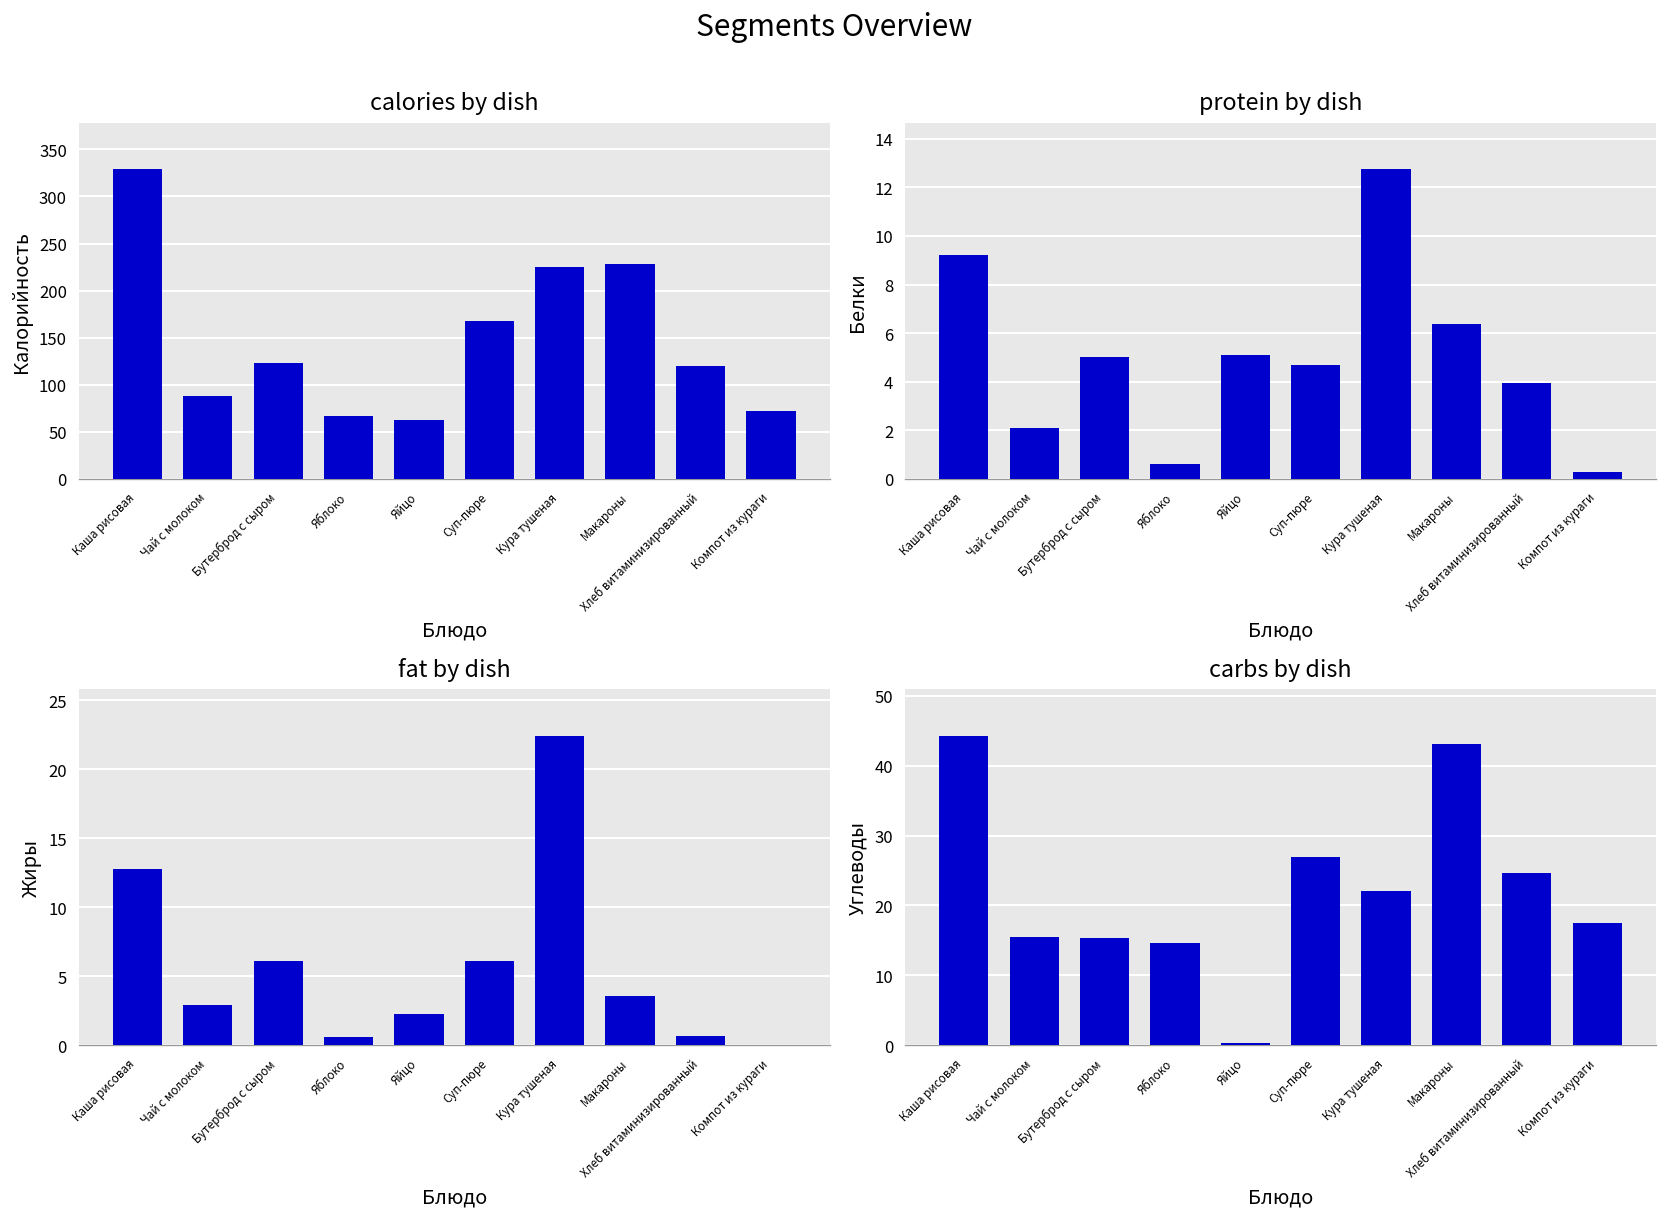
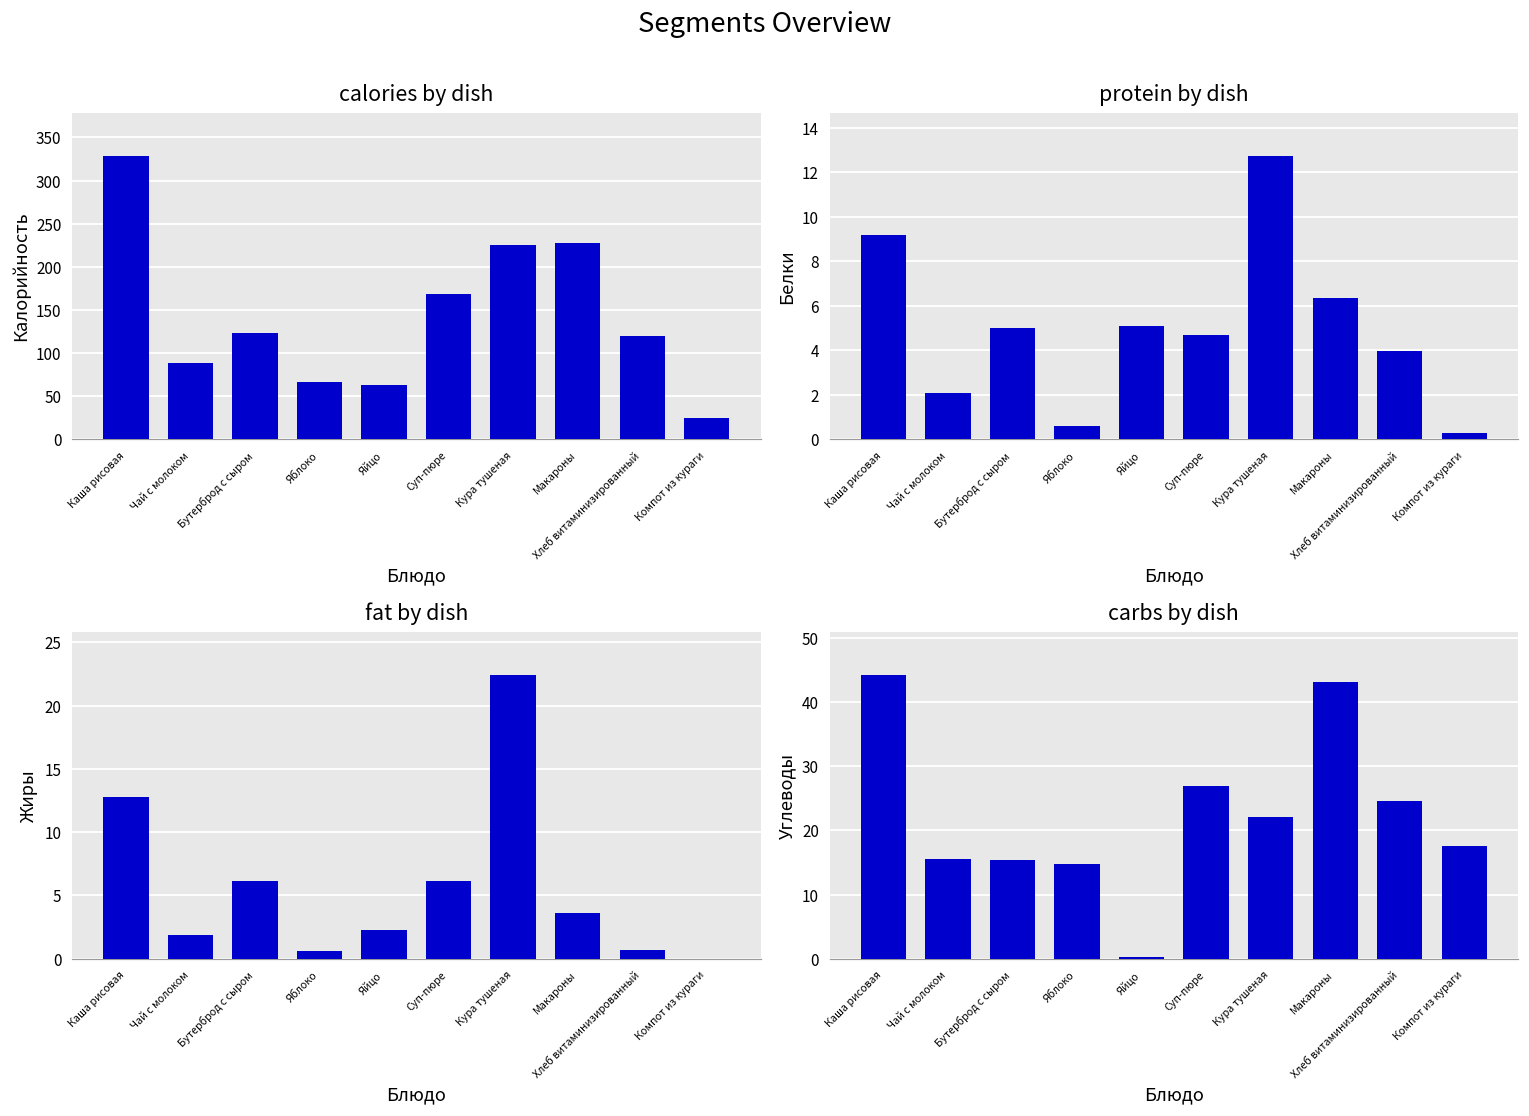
calories by dish, Компот из кураги: 70 -> 30
fat by dish, Чай с молоком: 2.9 -> 1.9
